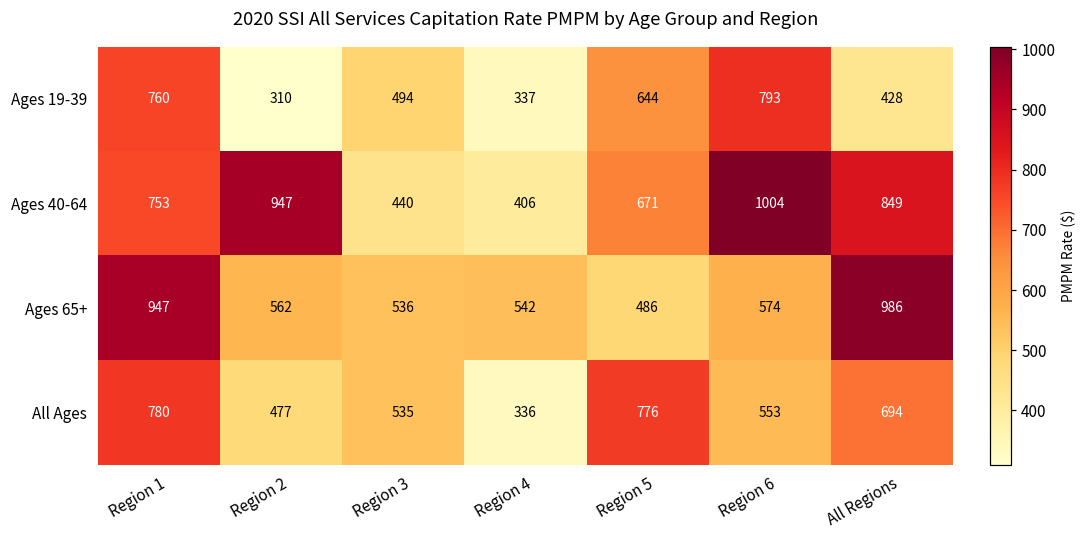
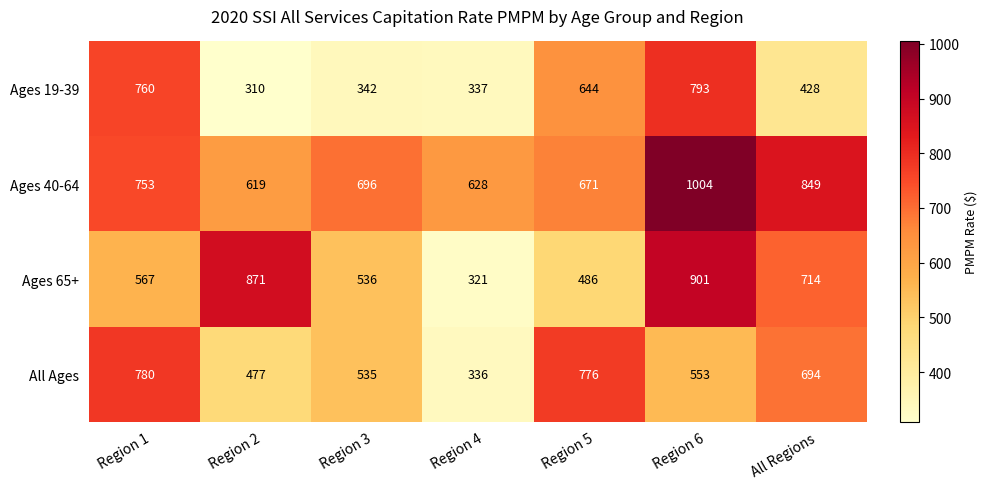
Ages 19-39, Region 3: 494 -> 342
Ages 40-64, Region 2: 947 -> 619
Ages 40-64, Region 3: 440 -> 696
Ages 40-64, Region 4: 406 -> 628
Ages 65+, Region 1: 947 -> 567
Ages 65+, Region 2: 562 -> 871
Ages 65+, Region 4: 542 -> 321
Ages 65+, Region 6: 574 -> 901
Ages 65+, All Regions: 986 -> 714
